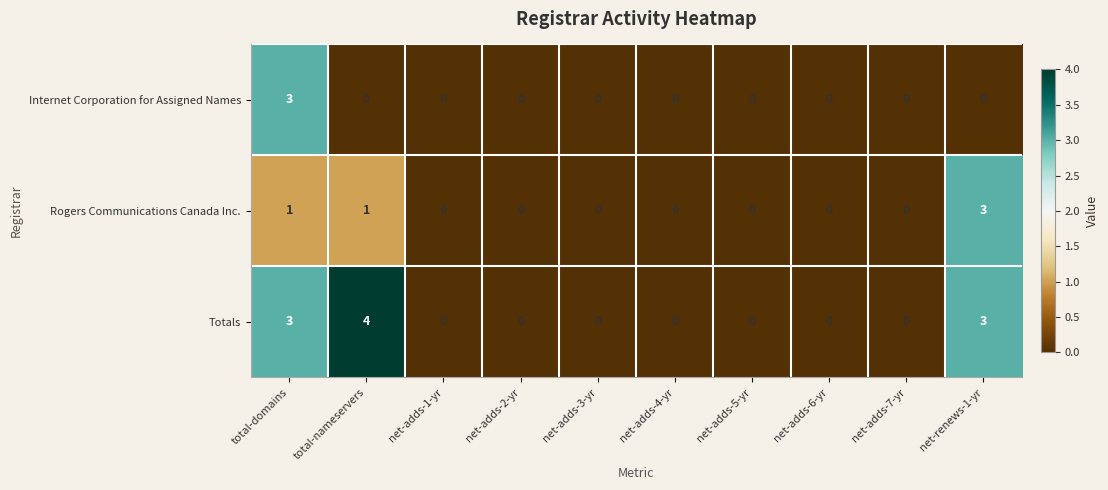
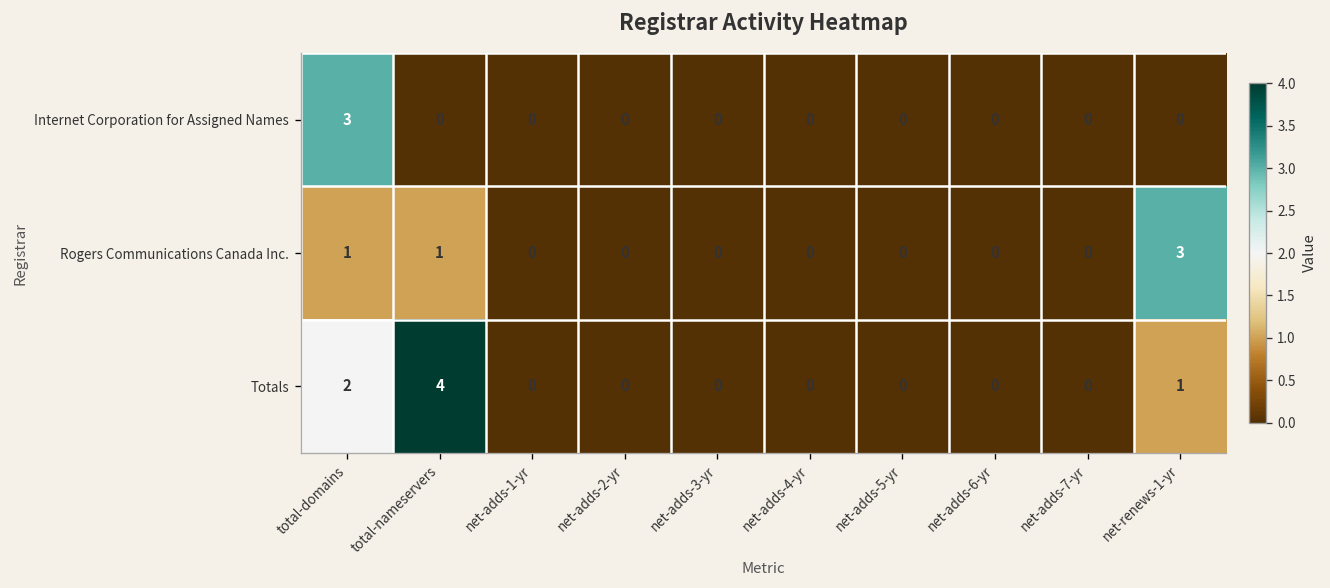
Totals, total-domains: 3 -> 2
Totals, net-renews-1-yr: 3 -> 1
